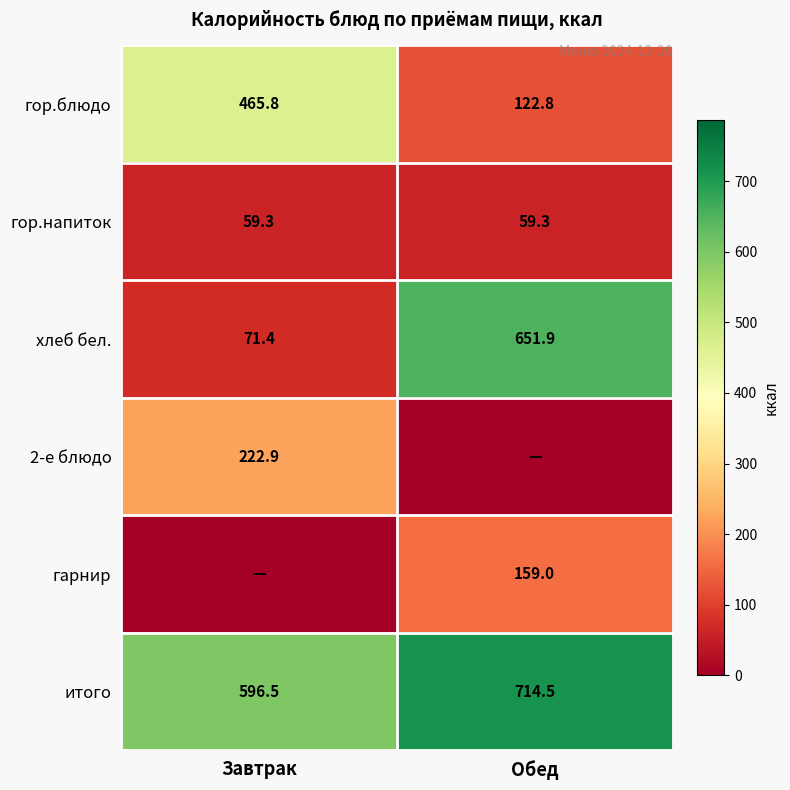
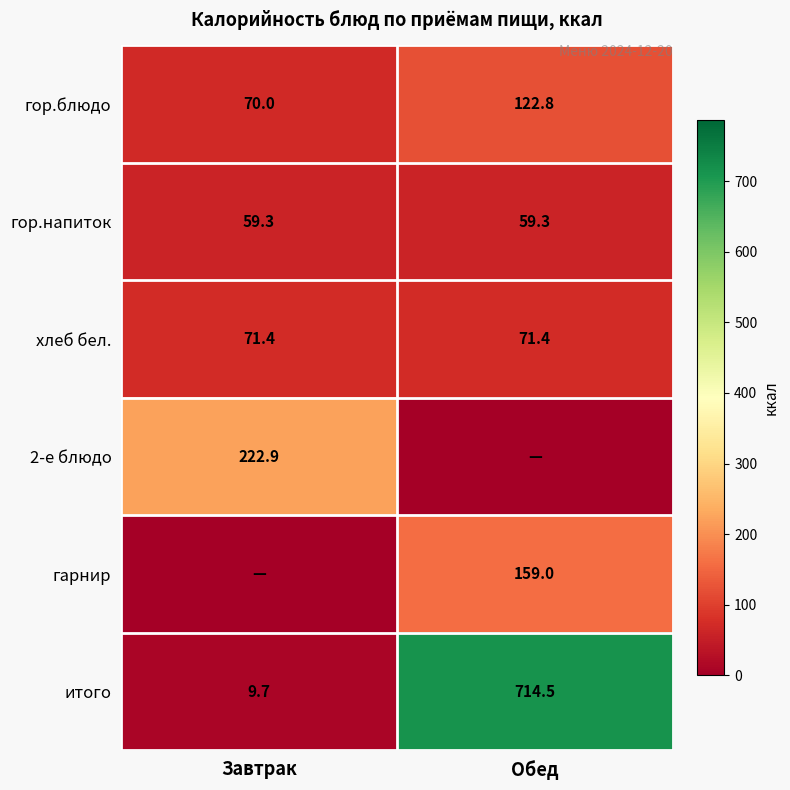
гор.блюдо, Завтрак: 465.8 -> 70.0
хлеб бел., Обед: 651.9 -> 71.4
итого, Завтрак: 596.5 -> 9.7
